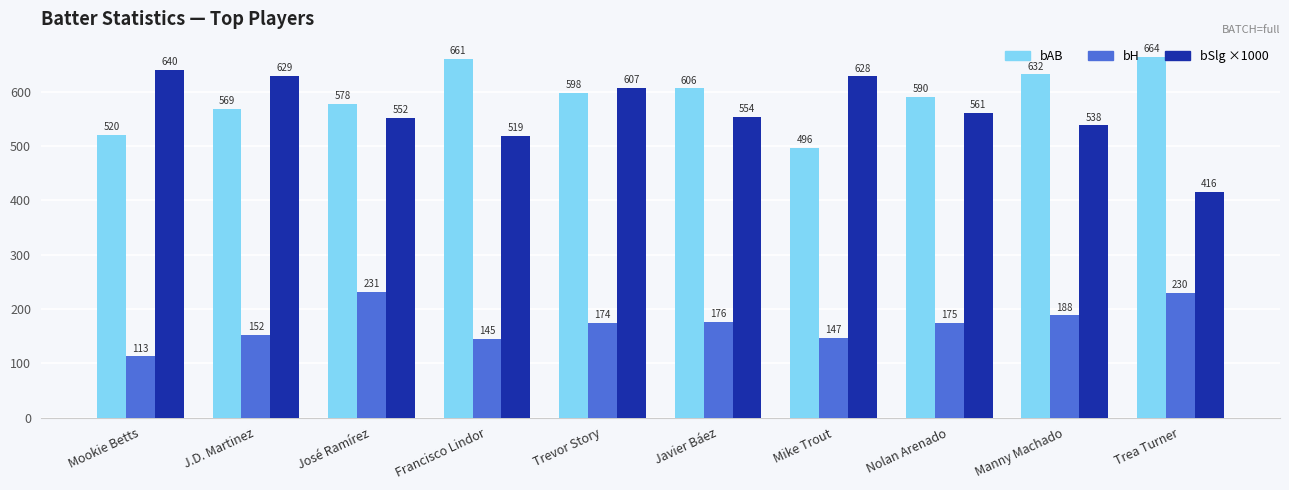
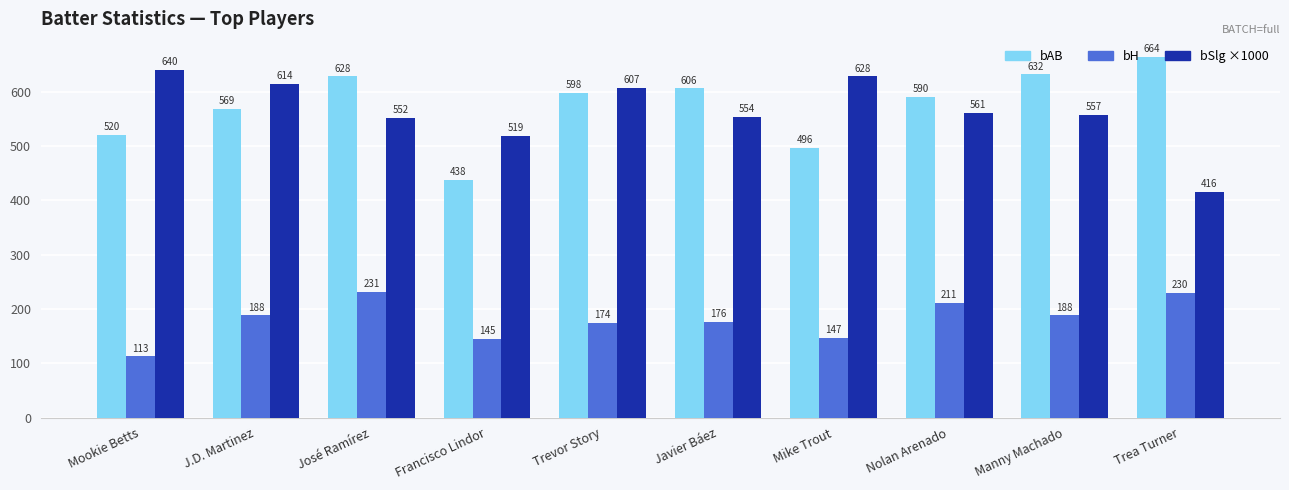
bH, J.D. Martinez: 152 -> 188
bSlg ×1000, J.D. Martinez: 629 -> 614
bAB, José Ramírez: 578 -> 628
bAB, Francisco Lindor: 661 -> 438
bH, Nolan Arenado: 175 -> 211
bSlg ×1000, Manny Machado: 538 -> 557
